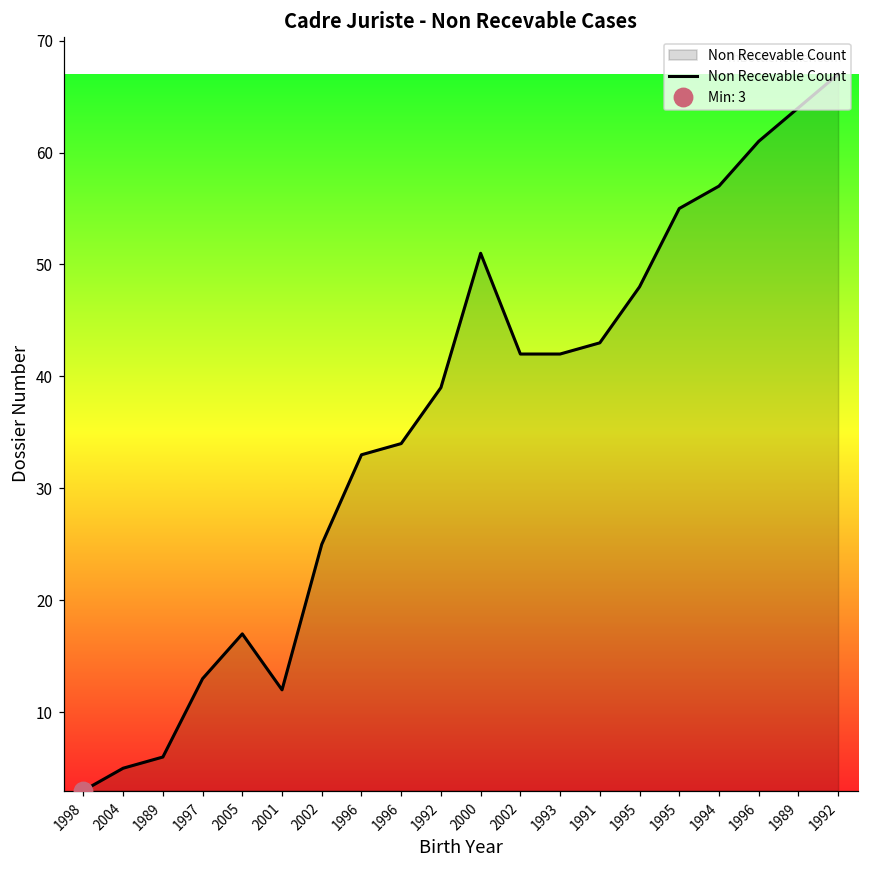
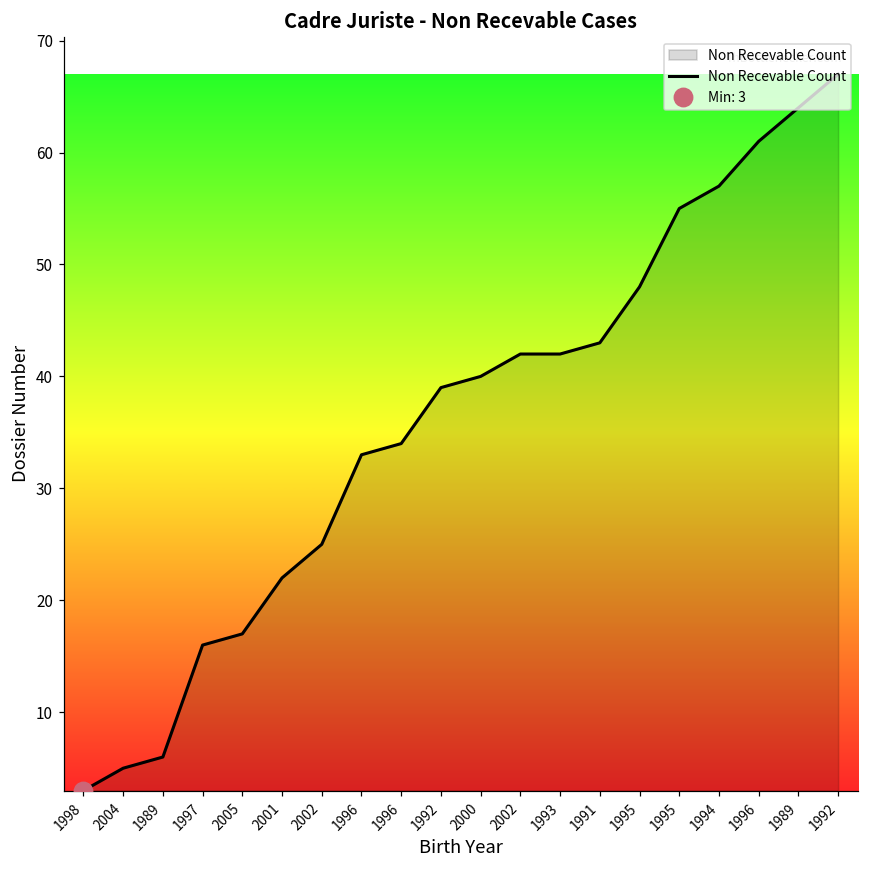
Non Recevable Count, 1997: 13 -> 16
Non Recevable Count, 2001: 12 -> 22
Non Recevable Count, 2000: 51 -> 40
